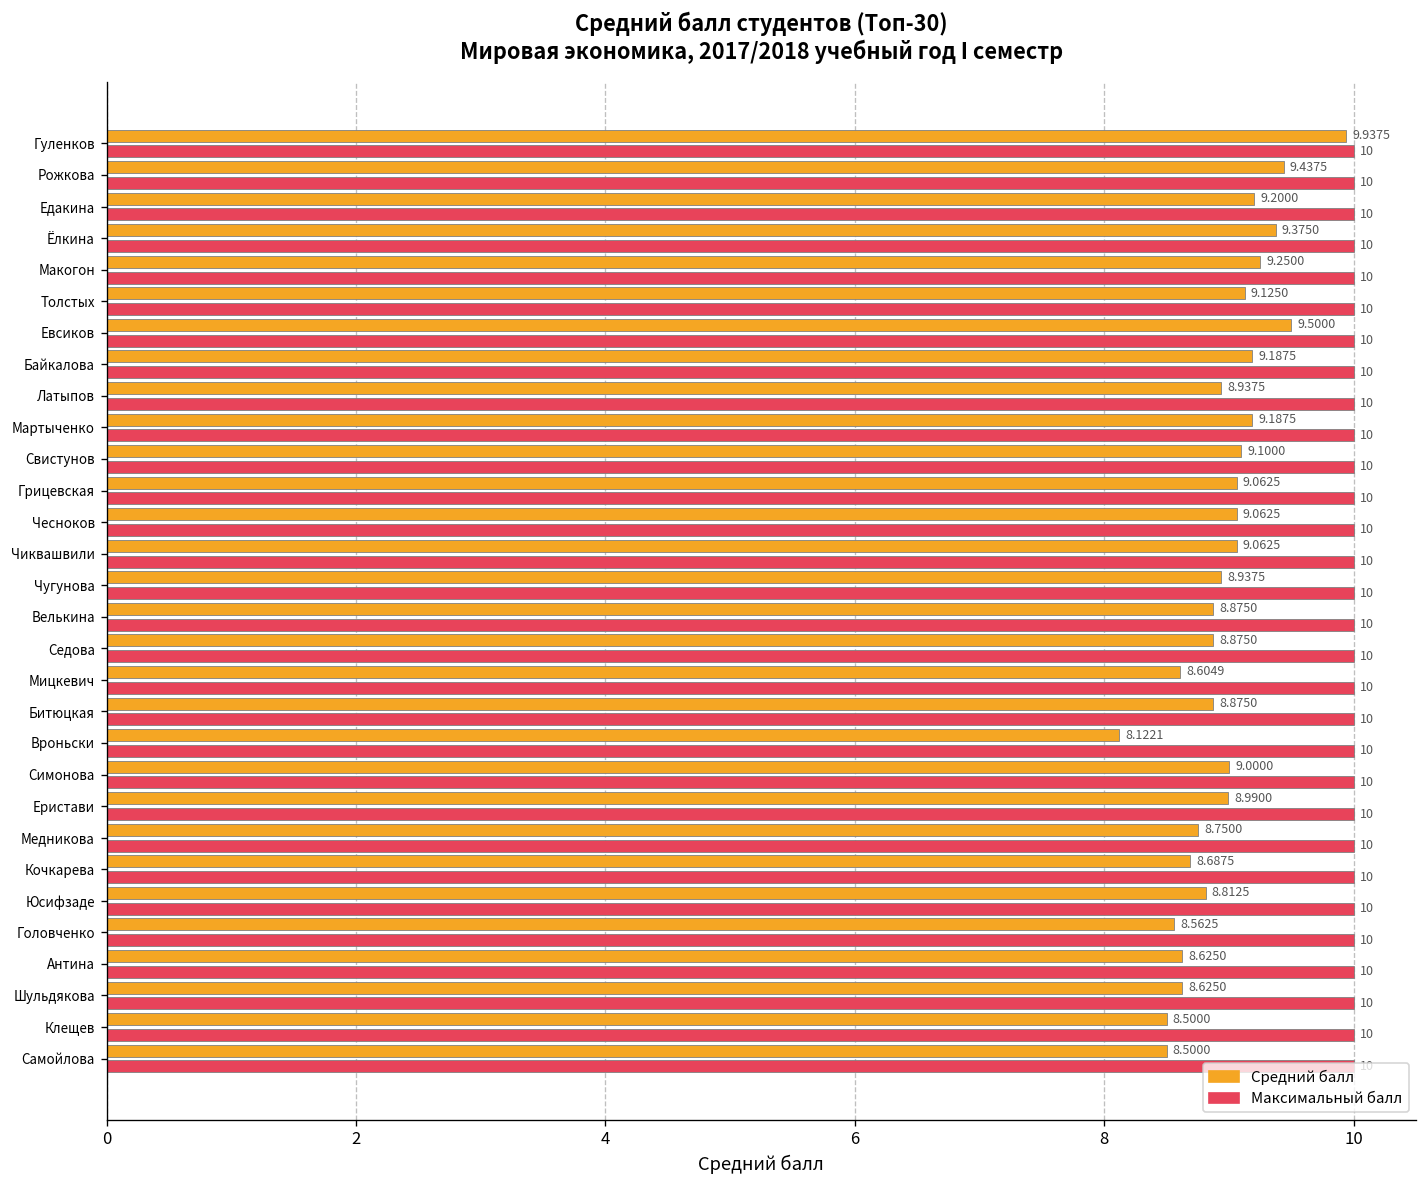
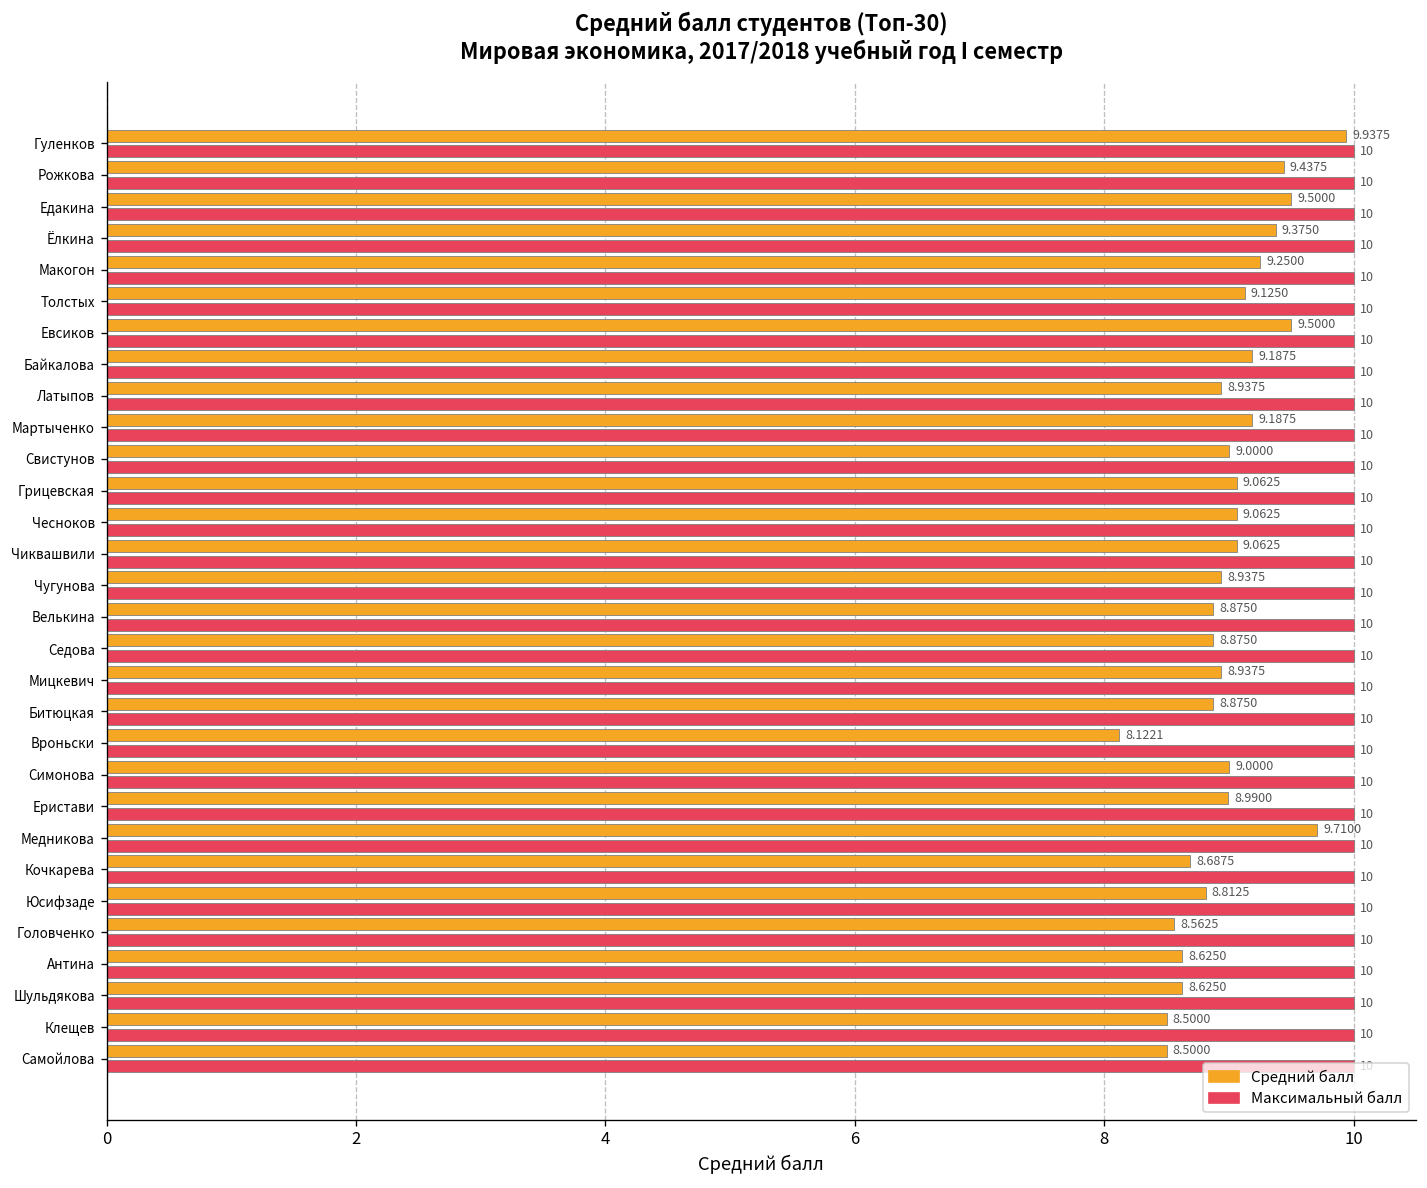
Средний балл, Едакина: 9.2000 -> 9.5000
Средний балл, Свистунов: 9.1000 -> 9.0000
Средний балл, Мицкевич: 8.6049 -> 8.9375
Средний балл, Медникова: 8.7500 -> 9.7100
